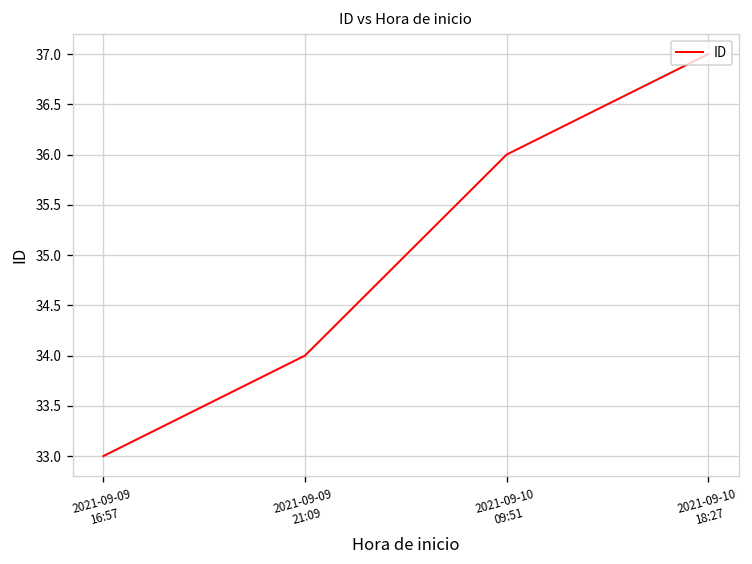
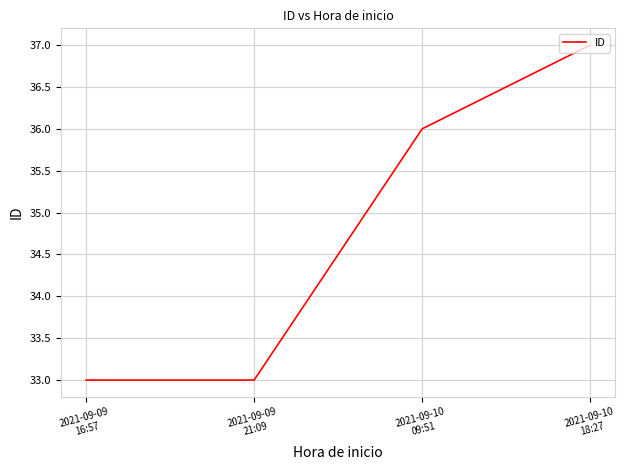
2021-09-09 21:09: 34 -> 33
